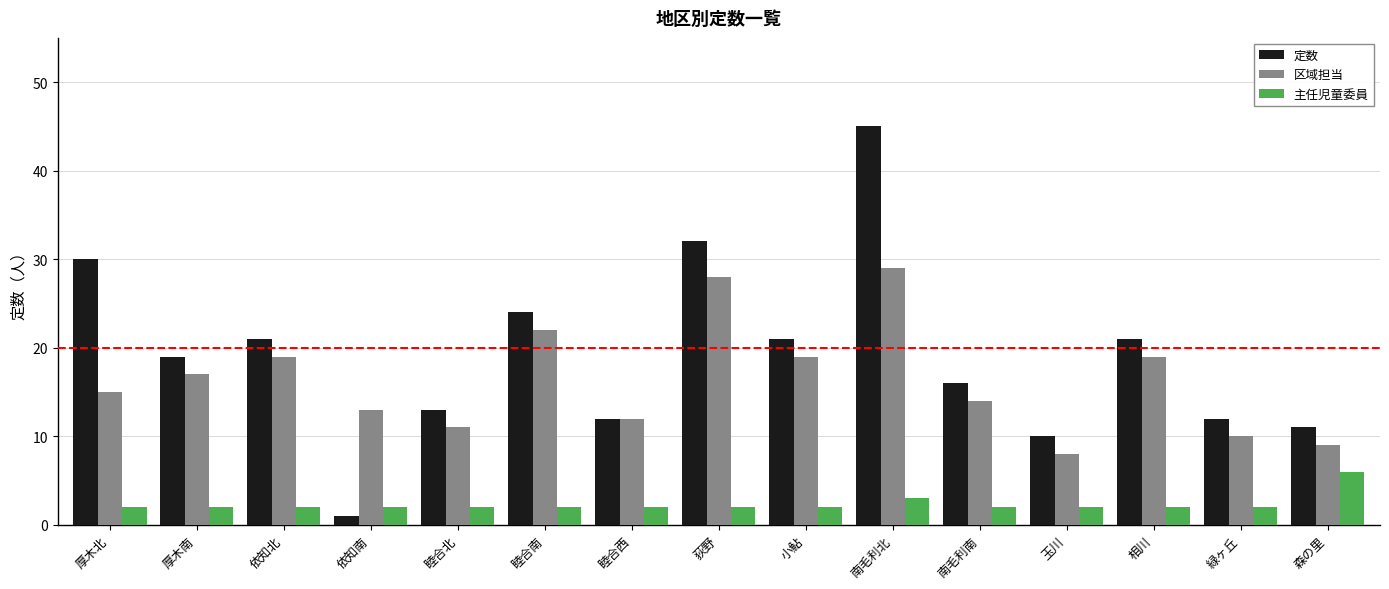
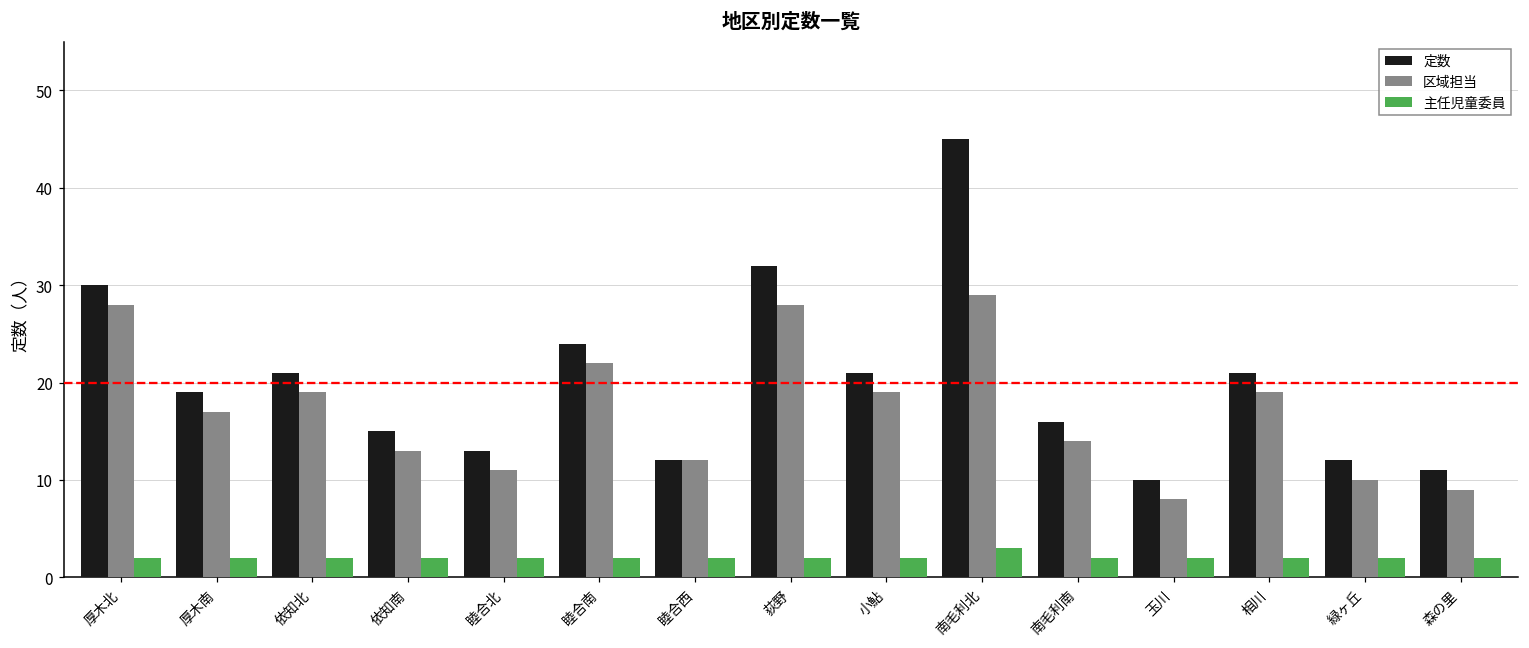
区域担当, 厚木北: 15 -> 28
定数, 依知南: 1 -> 15
主任児童委員, 森の里: 6 -> 2
